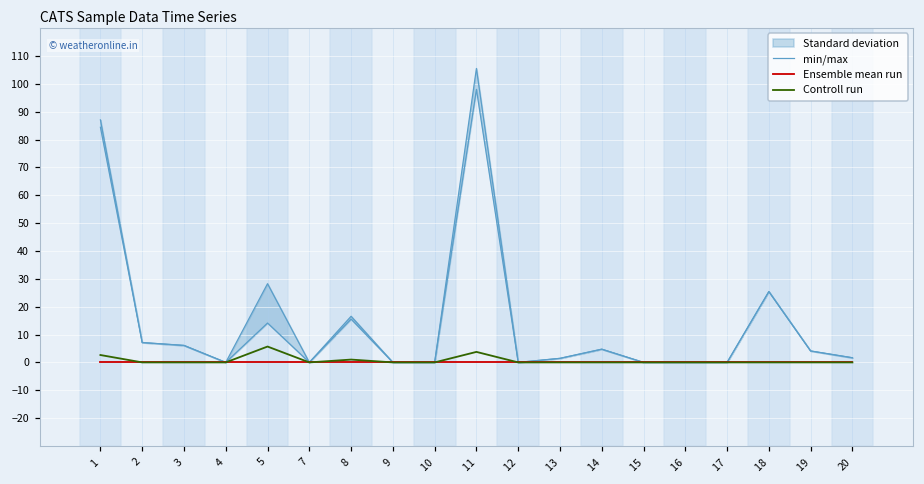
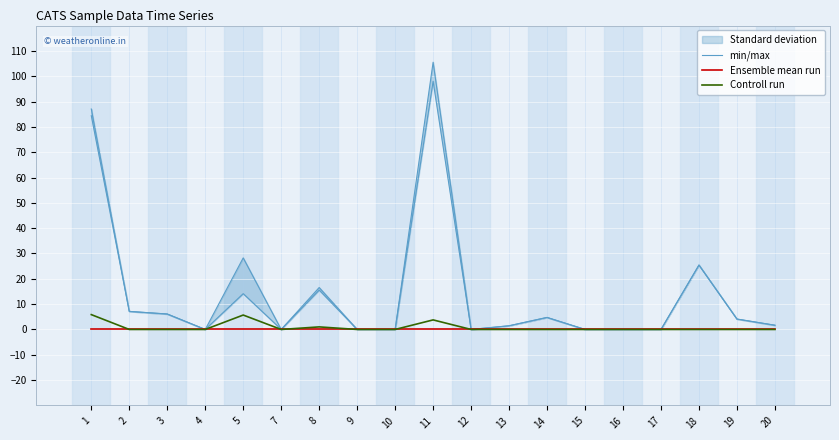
Controll run, 1: 3 -> 6
